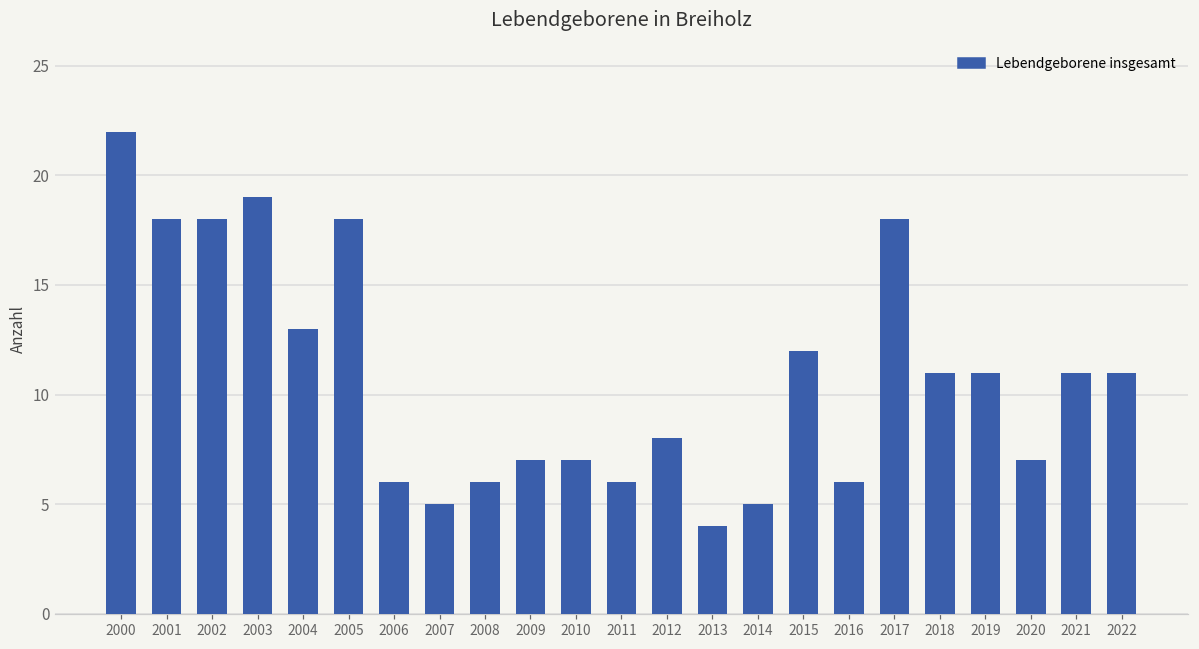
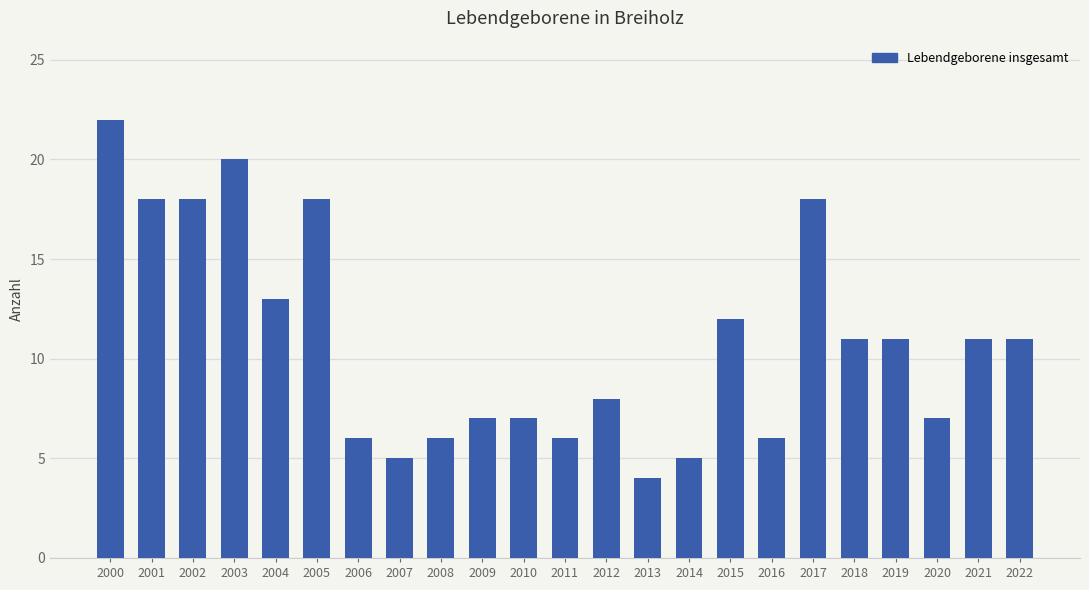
2003: 19 -> 20
